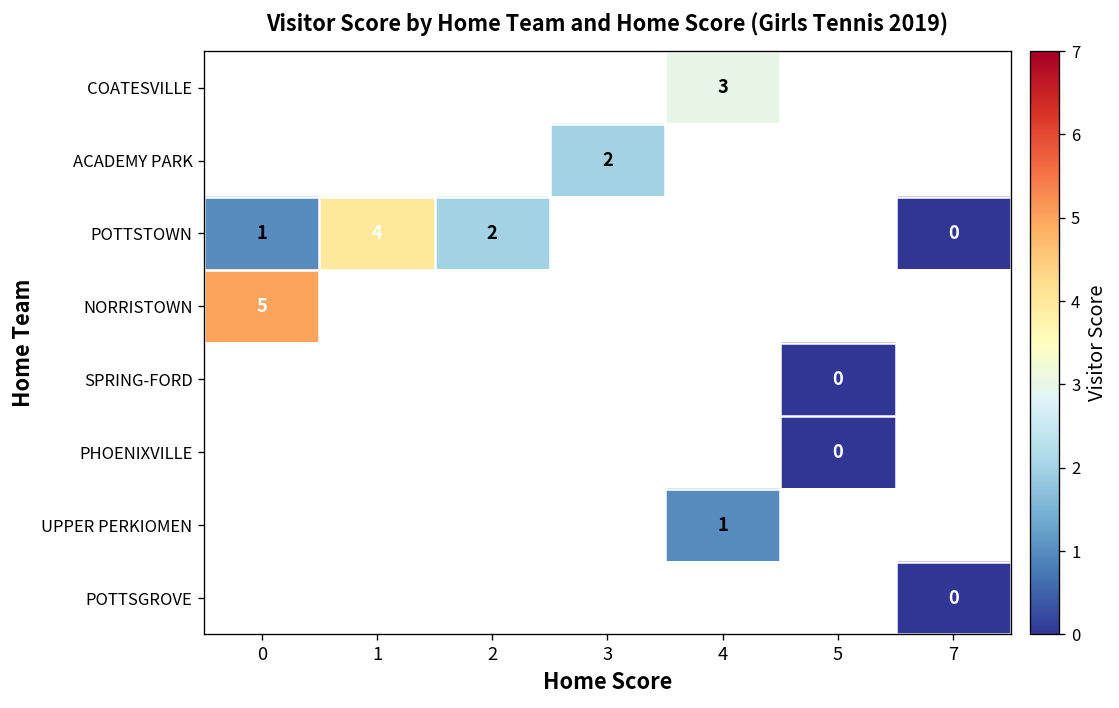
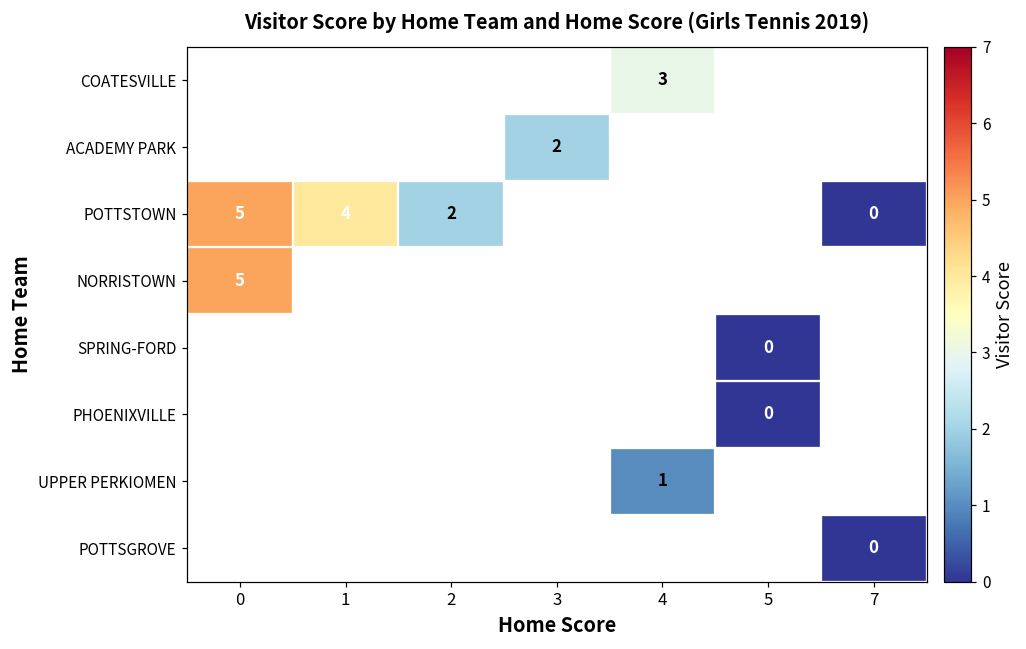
POTTSTOWN, 0: 1 -> 5
